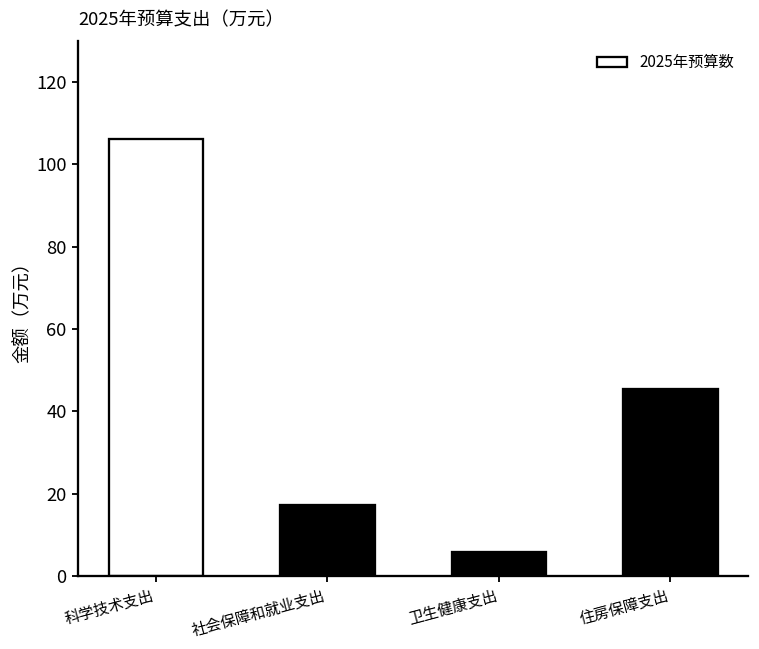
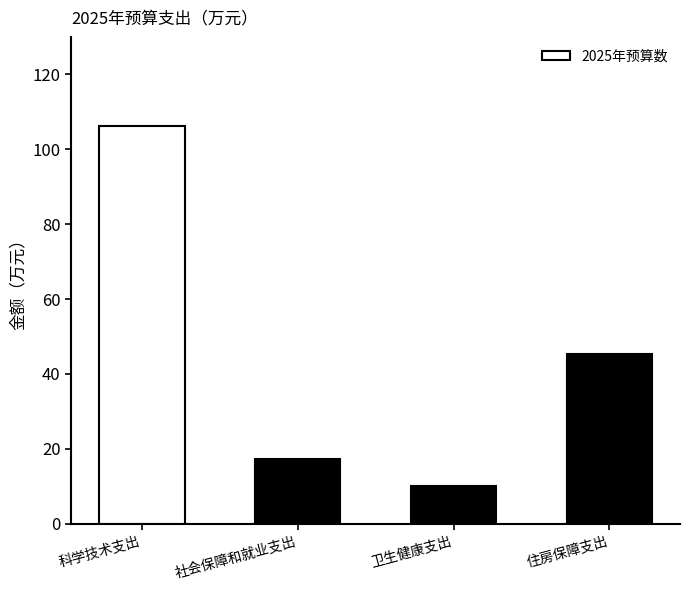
卫生健康支出: 6 -> 10
